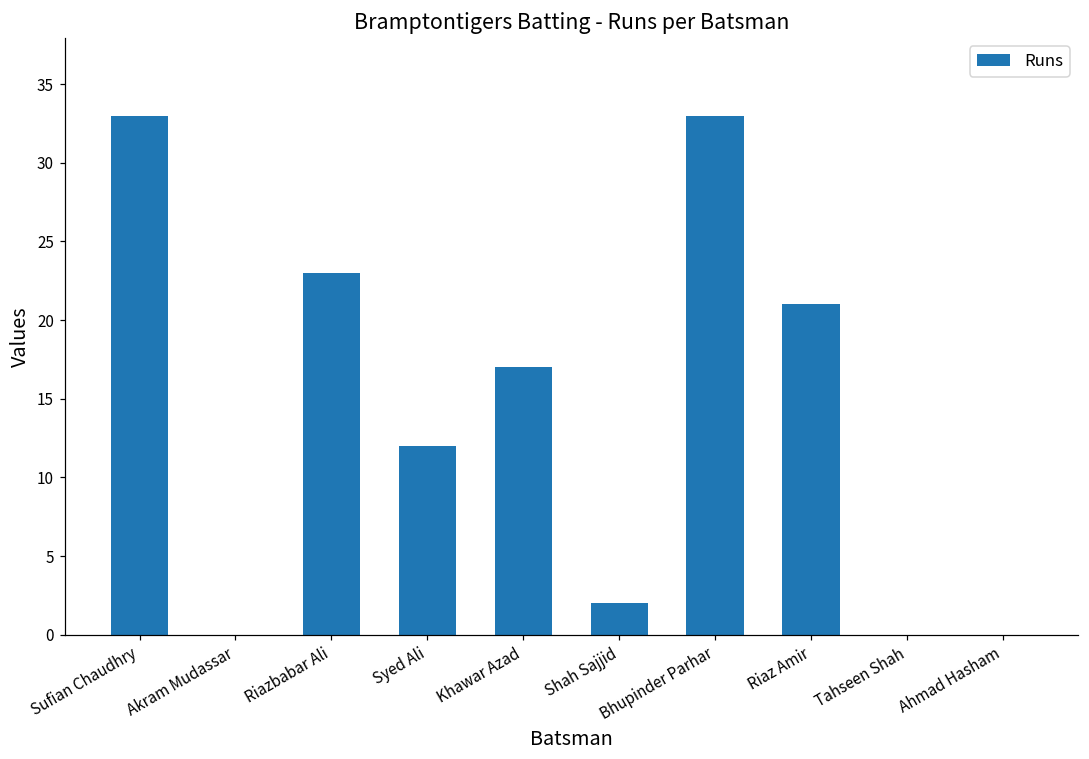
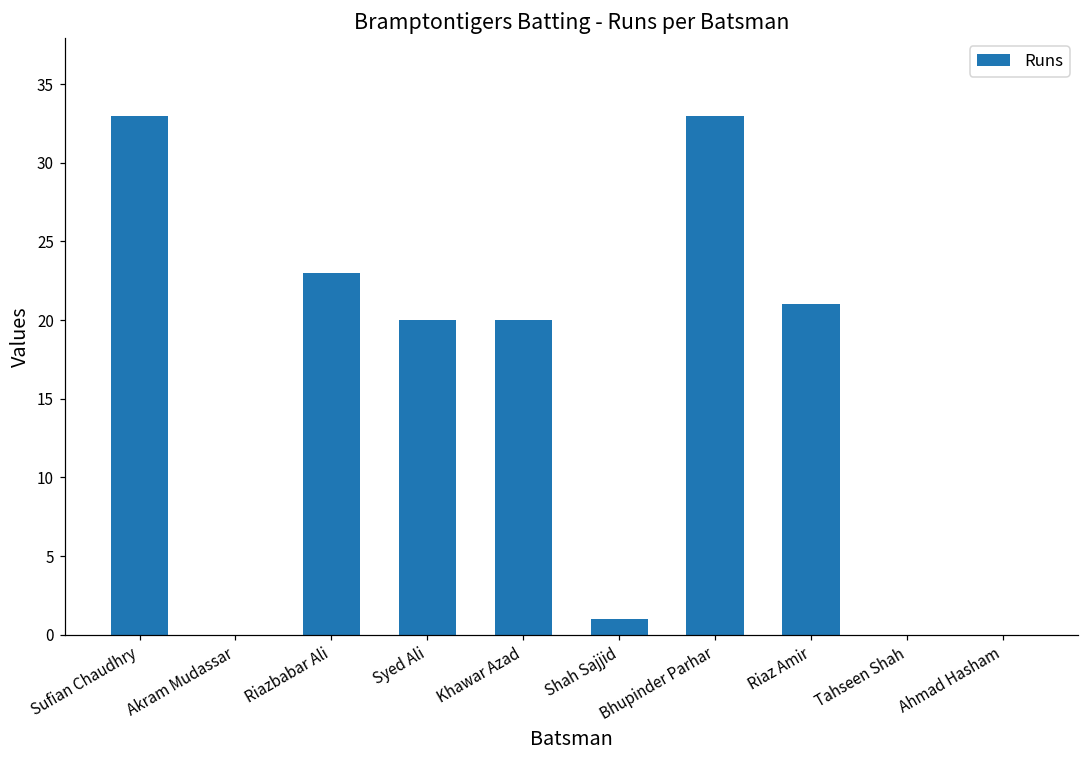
Syed Ali: 12 -> 20
Khawar Azad: 17 -> 20
Shah Sajjid: 2 -> 1
